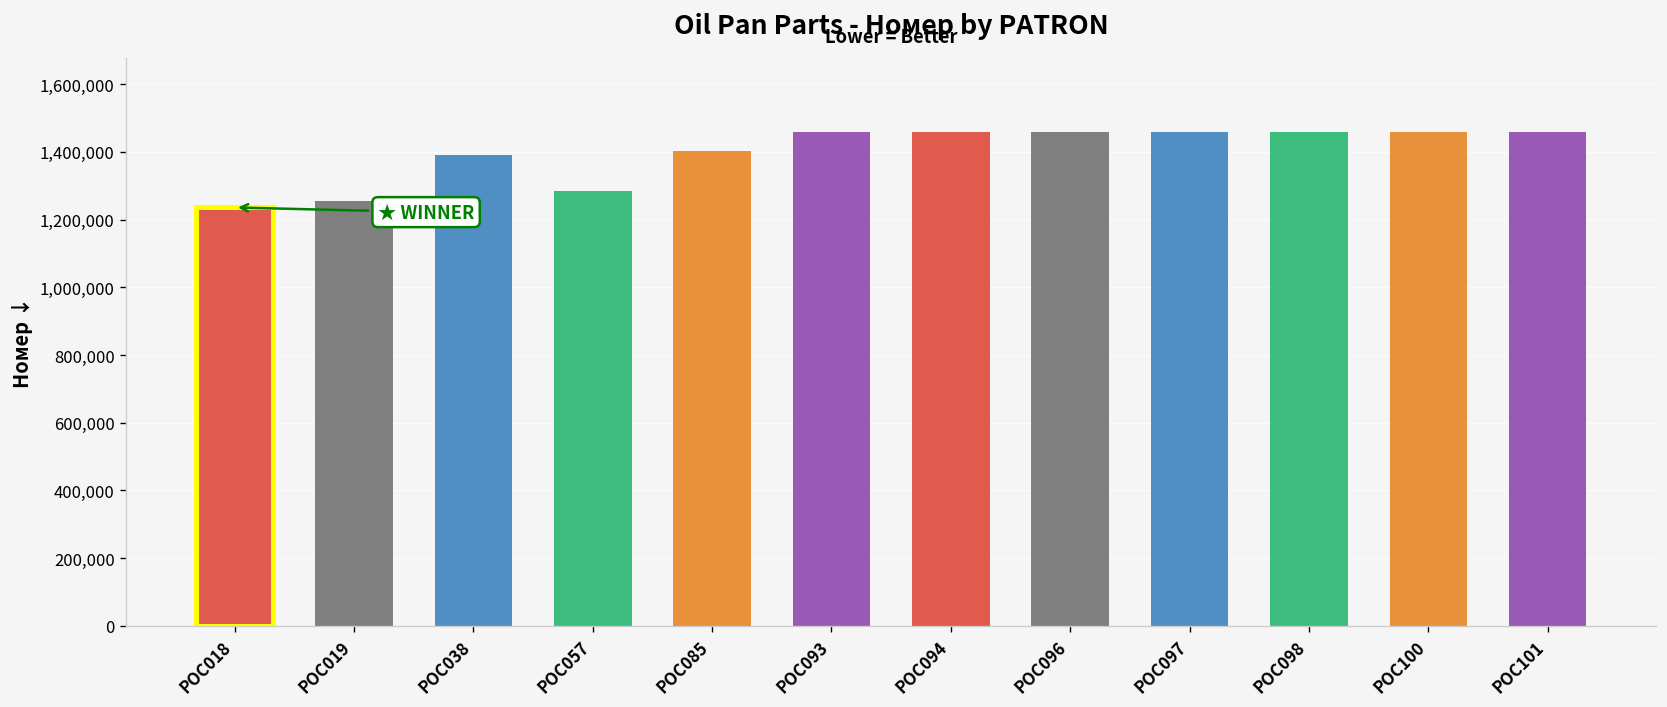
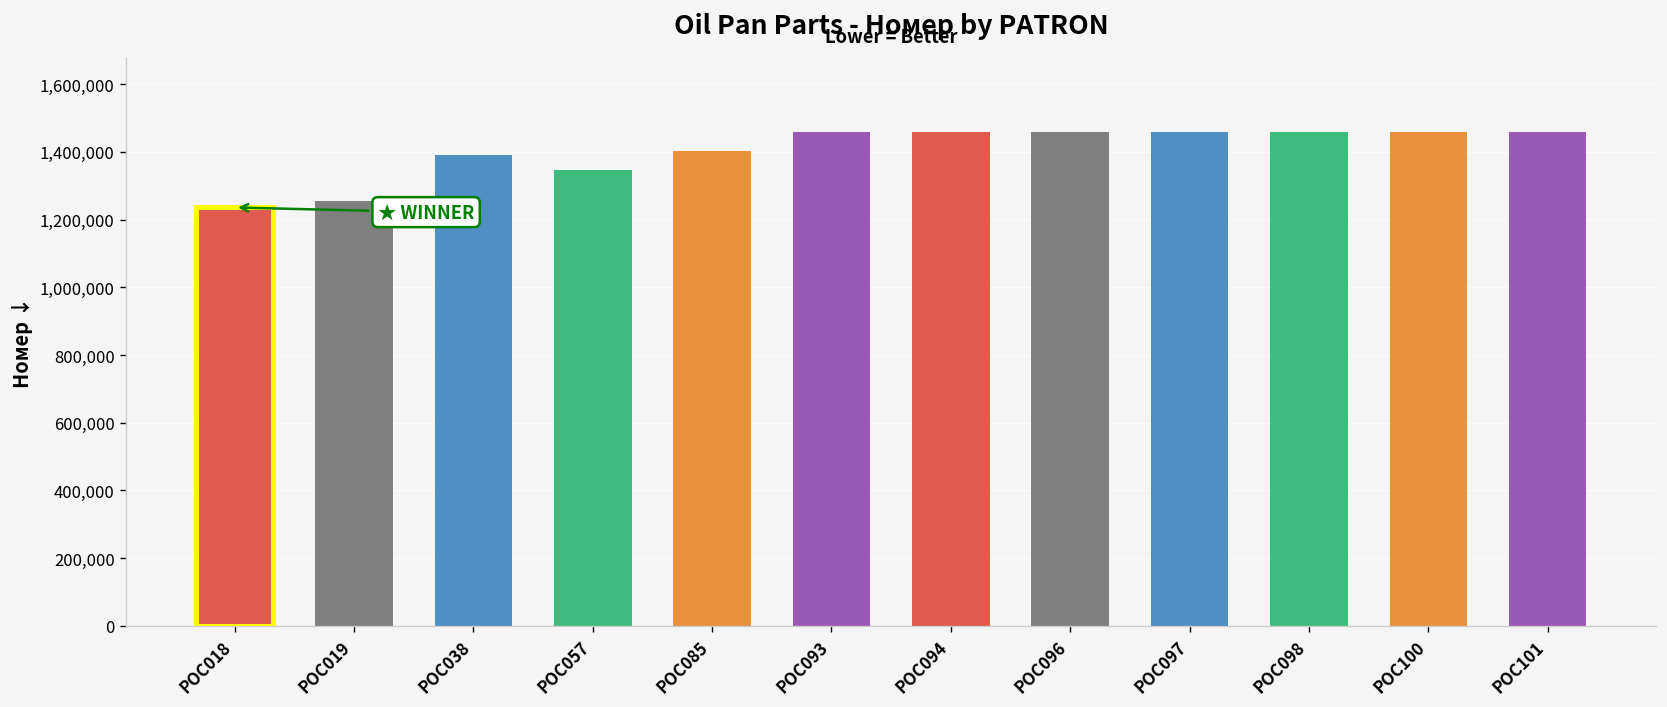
POC057: 1,290,000 -> 1,350,000
